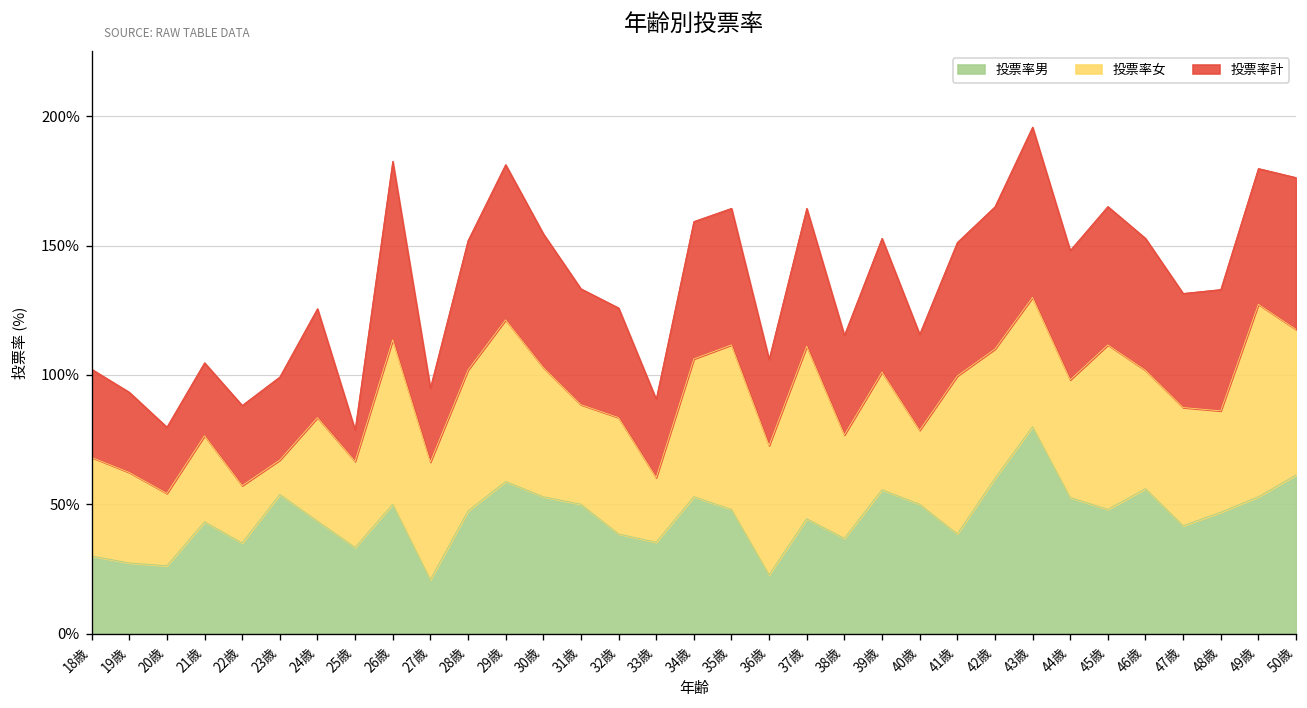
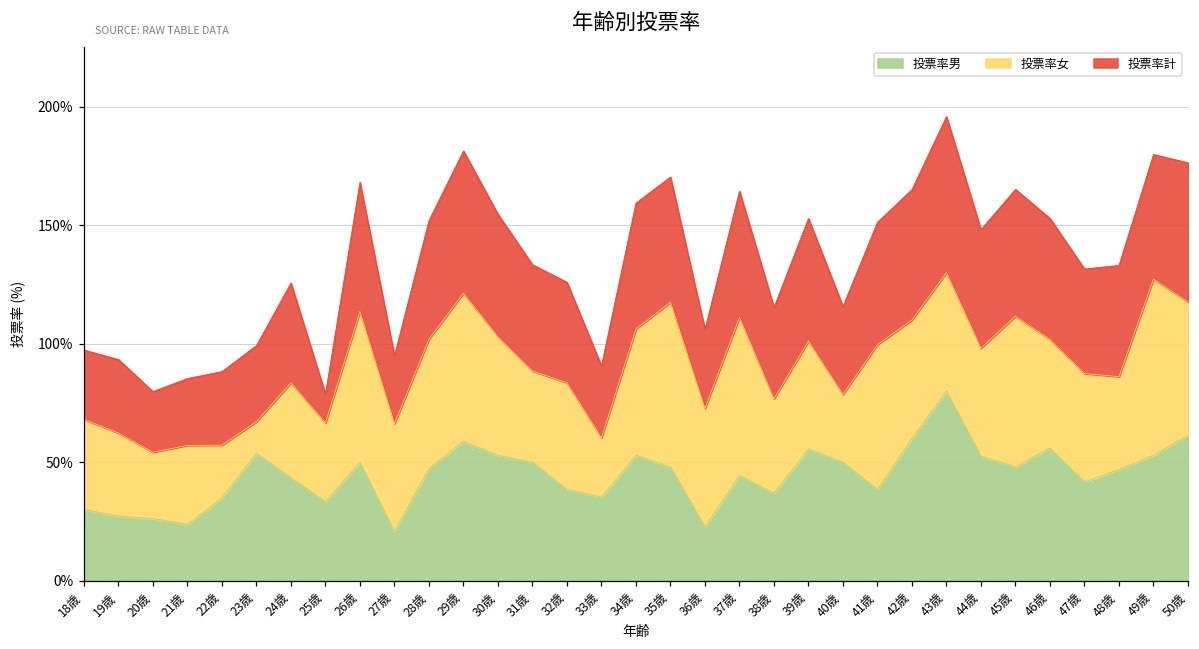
投票率計, 18歳: 34% -> 29%
投票率男, 21歳: 43% -> 24%
投票率計, 26歳: 69% -> 55%
投票率女, 35歳: 64% -> 70%
